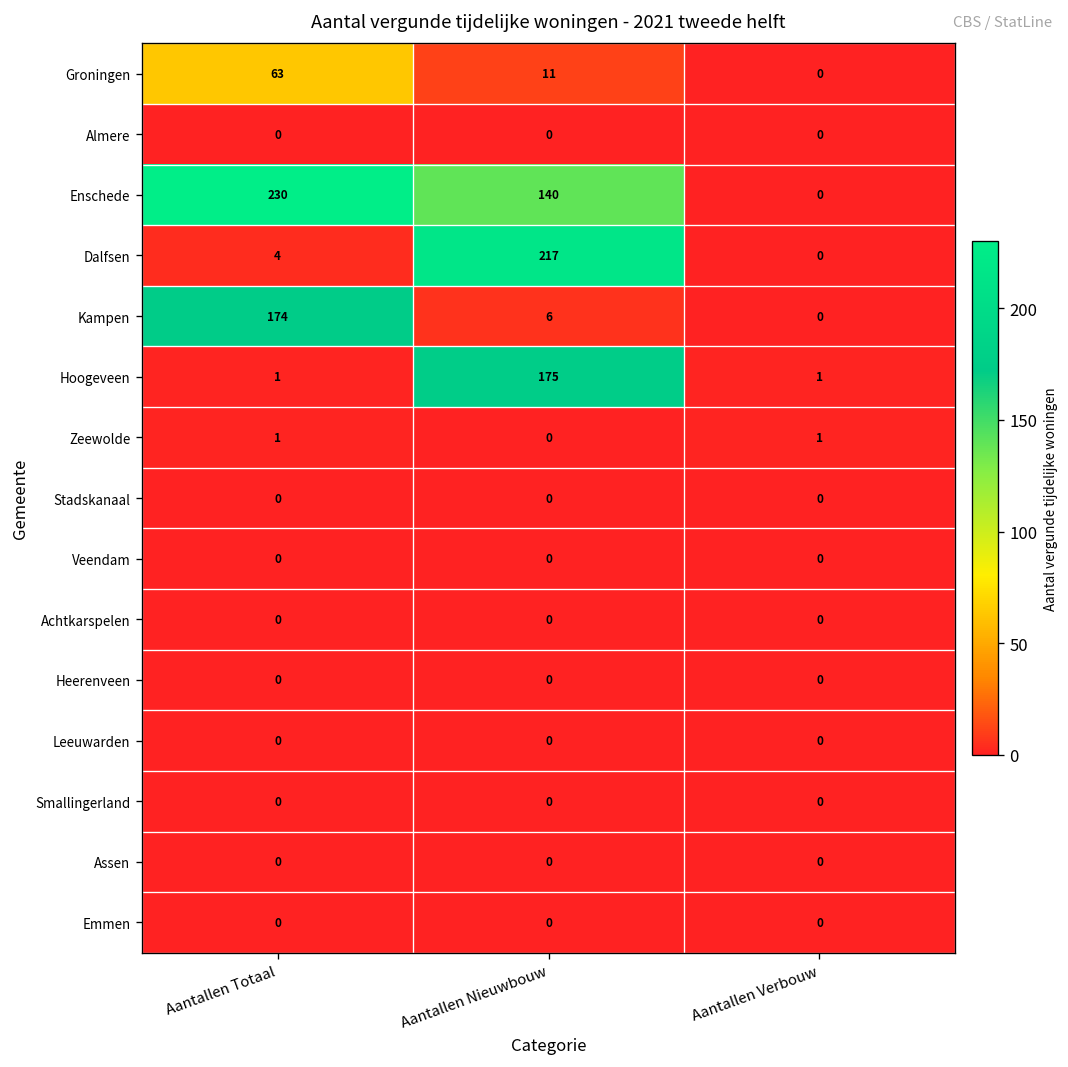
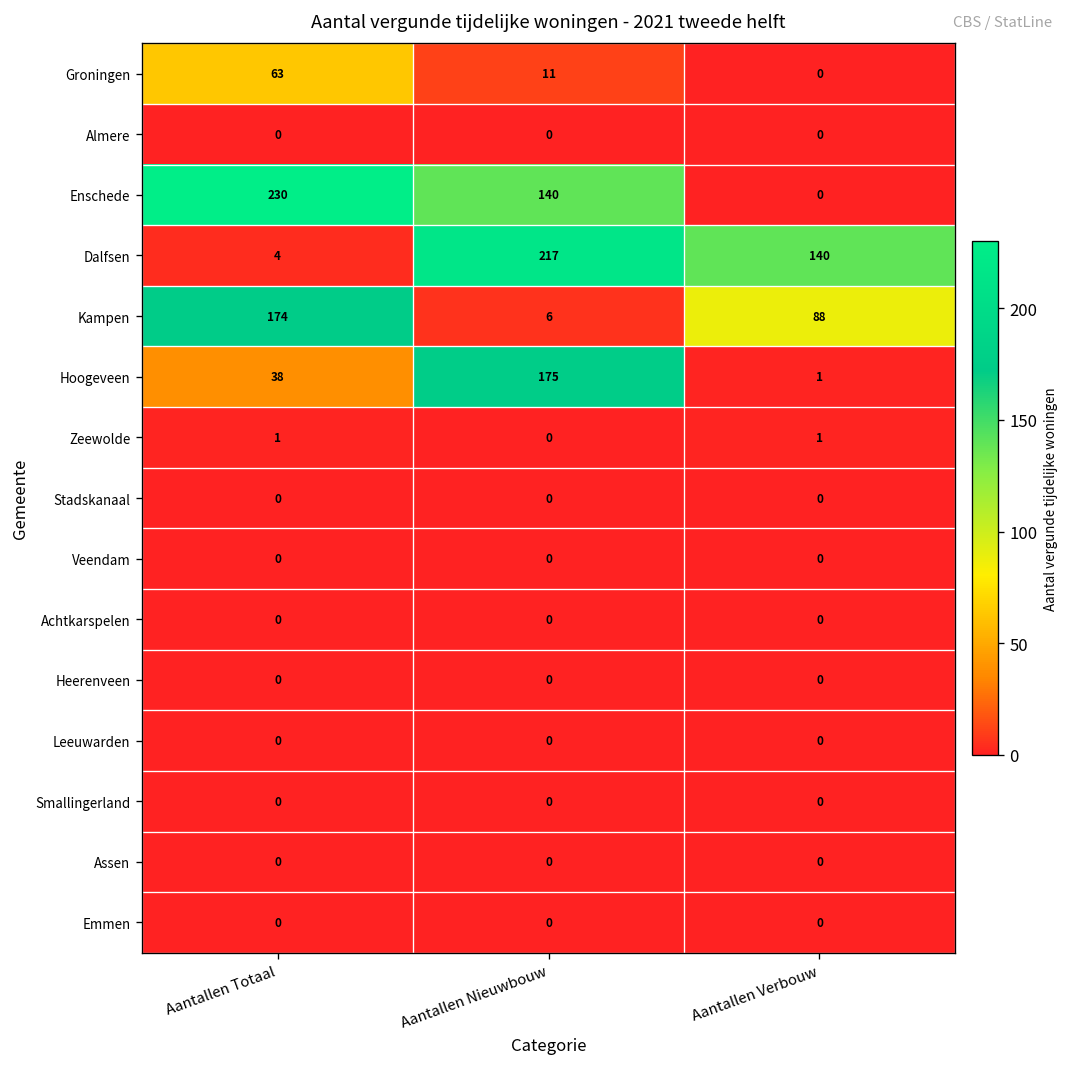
Dalfsen, Aantallen Verbouw: 0 -> 140
Kampen, Aantallen Verbouw: 0 -> 88
Hoogeveen, Aantallen Totaal: 1 -> 38
